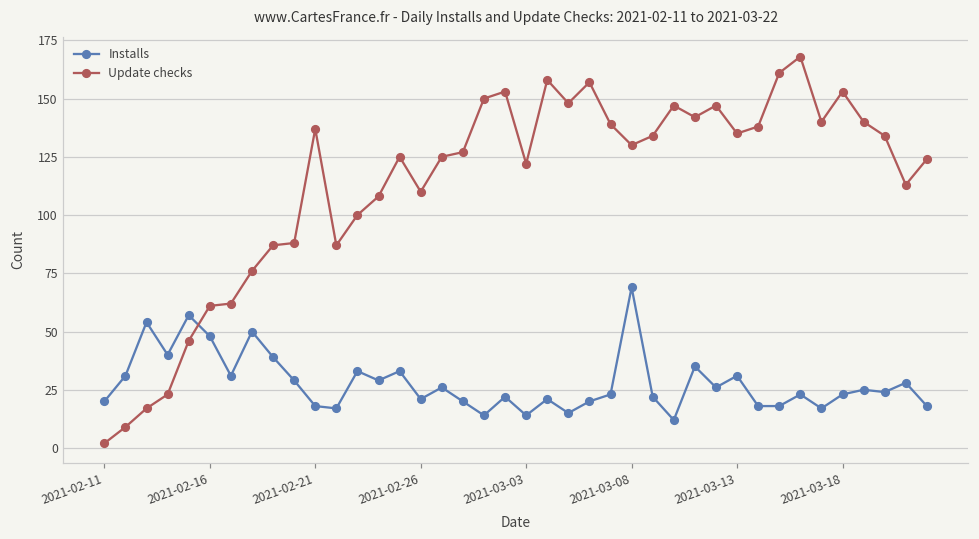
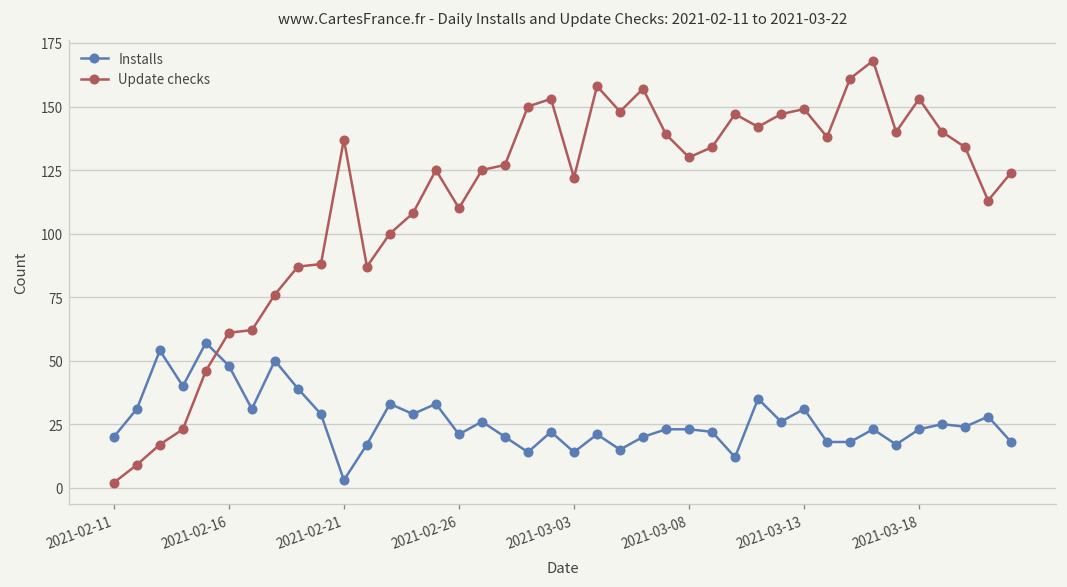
Installs, 2021-02-21: 18 -> 3
Installs, 2021-03-08: 69 -> 23
Update checks, 2021-03-13: 135 -> 149
